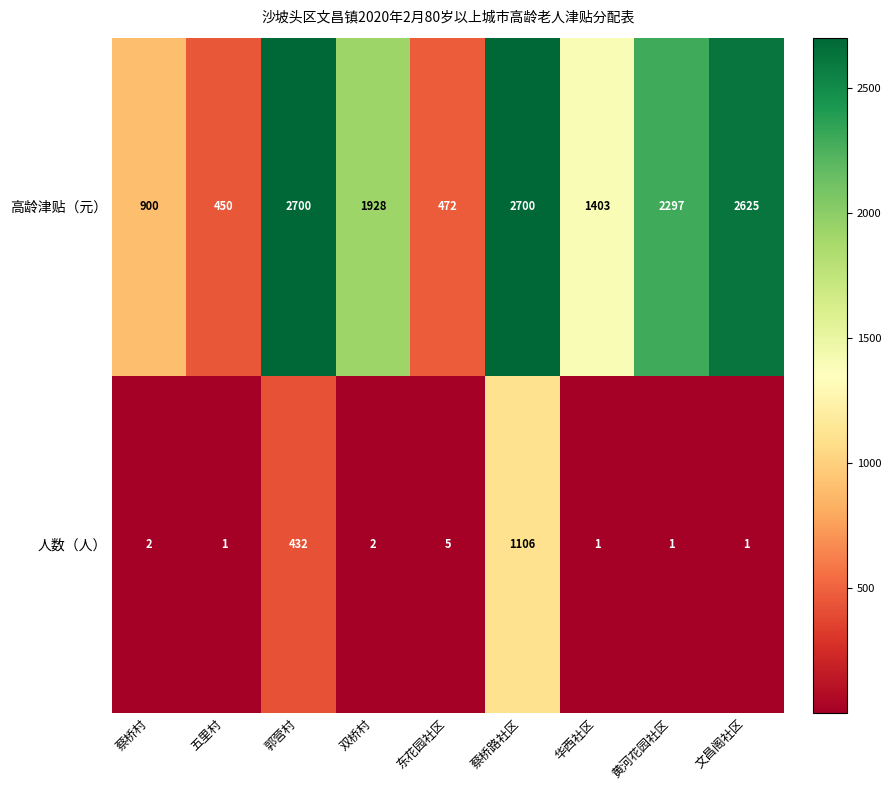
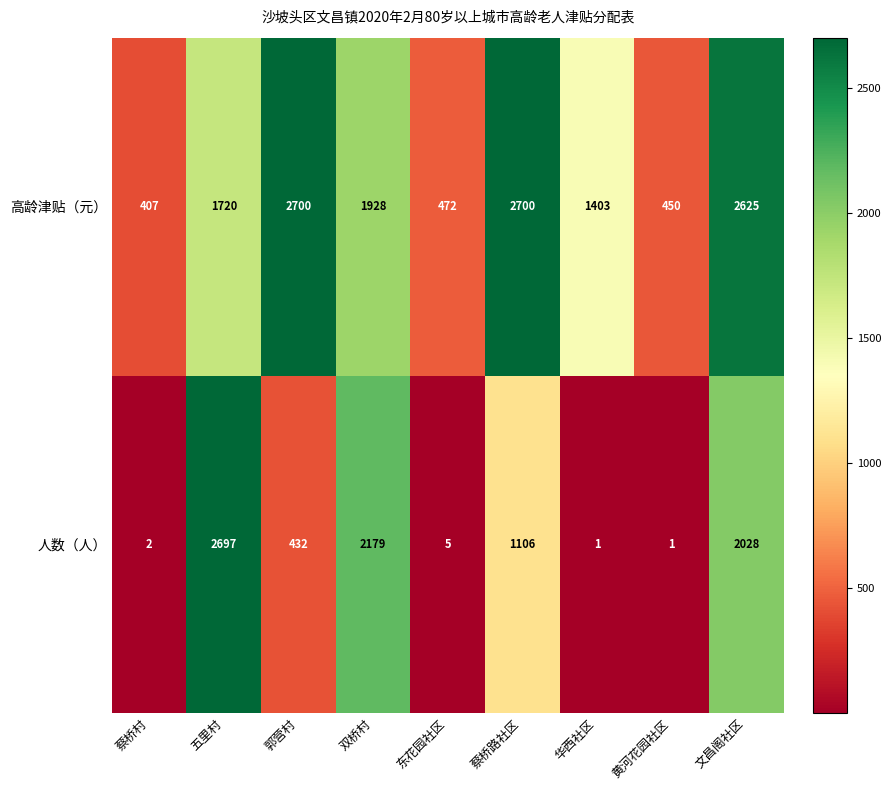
高龄津贴（元）, 蔡桥村: 900 -> 407
高龄津贴（元）, 五里村: 450 -> 1720
高龄津贴（元）, 黄河花园社区: 2297 -> 450
人数（人）, 五里村: 1 -> 2697
人数（人）, 双桥村: 2 -> 2179
人数（人）, 文昌阁社区: 1 -> 2028
